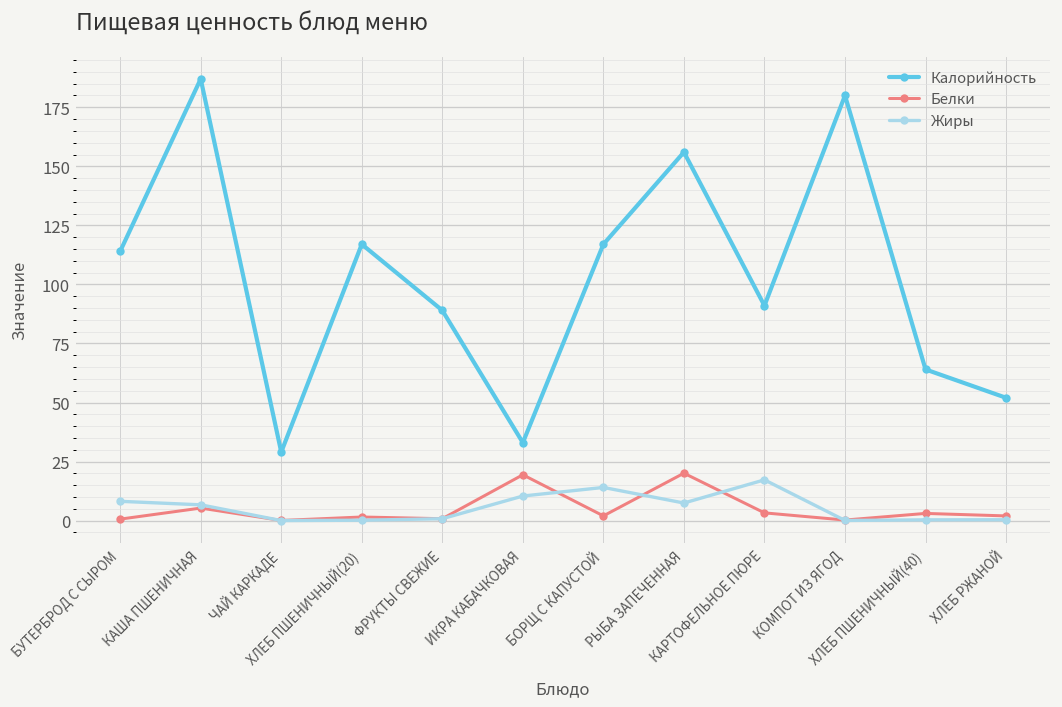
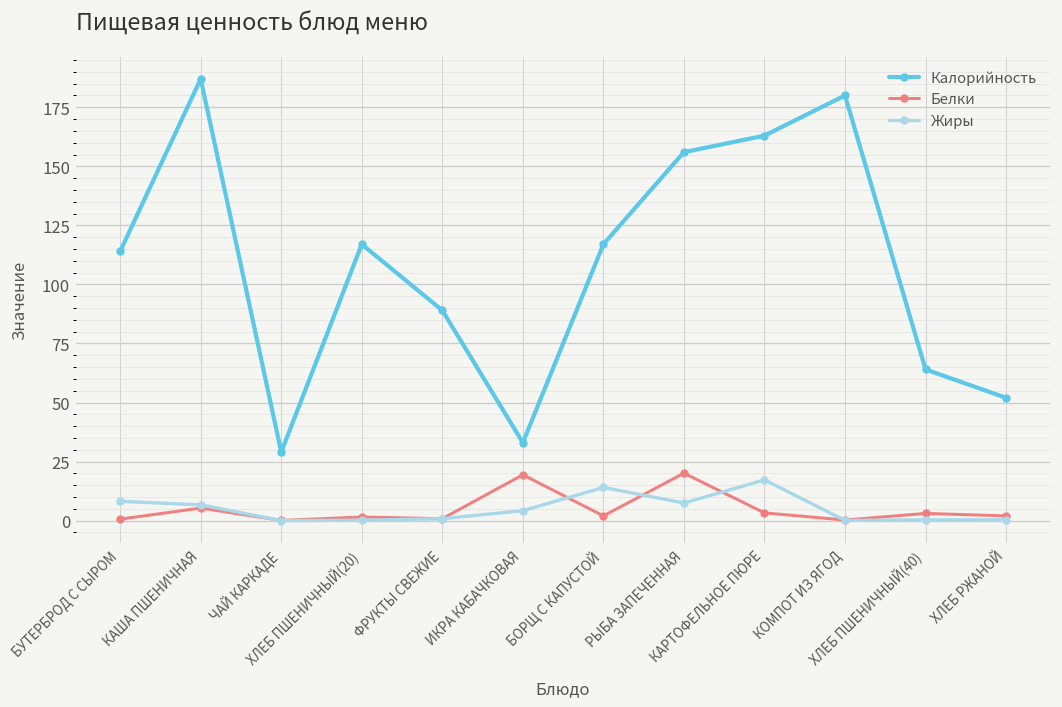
Жиры, ИКРА КАБАЧКОВАЯ: 10 -> 4
Калорийность, КАРТОФЕЛЬНОЕ ПЮРЕ: 91 -> 163
